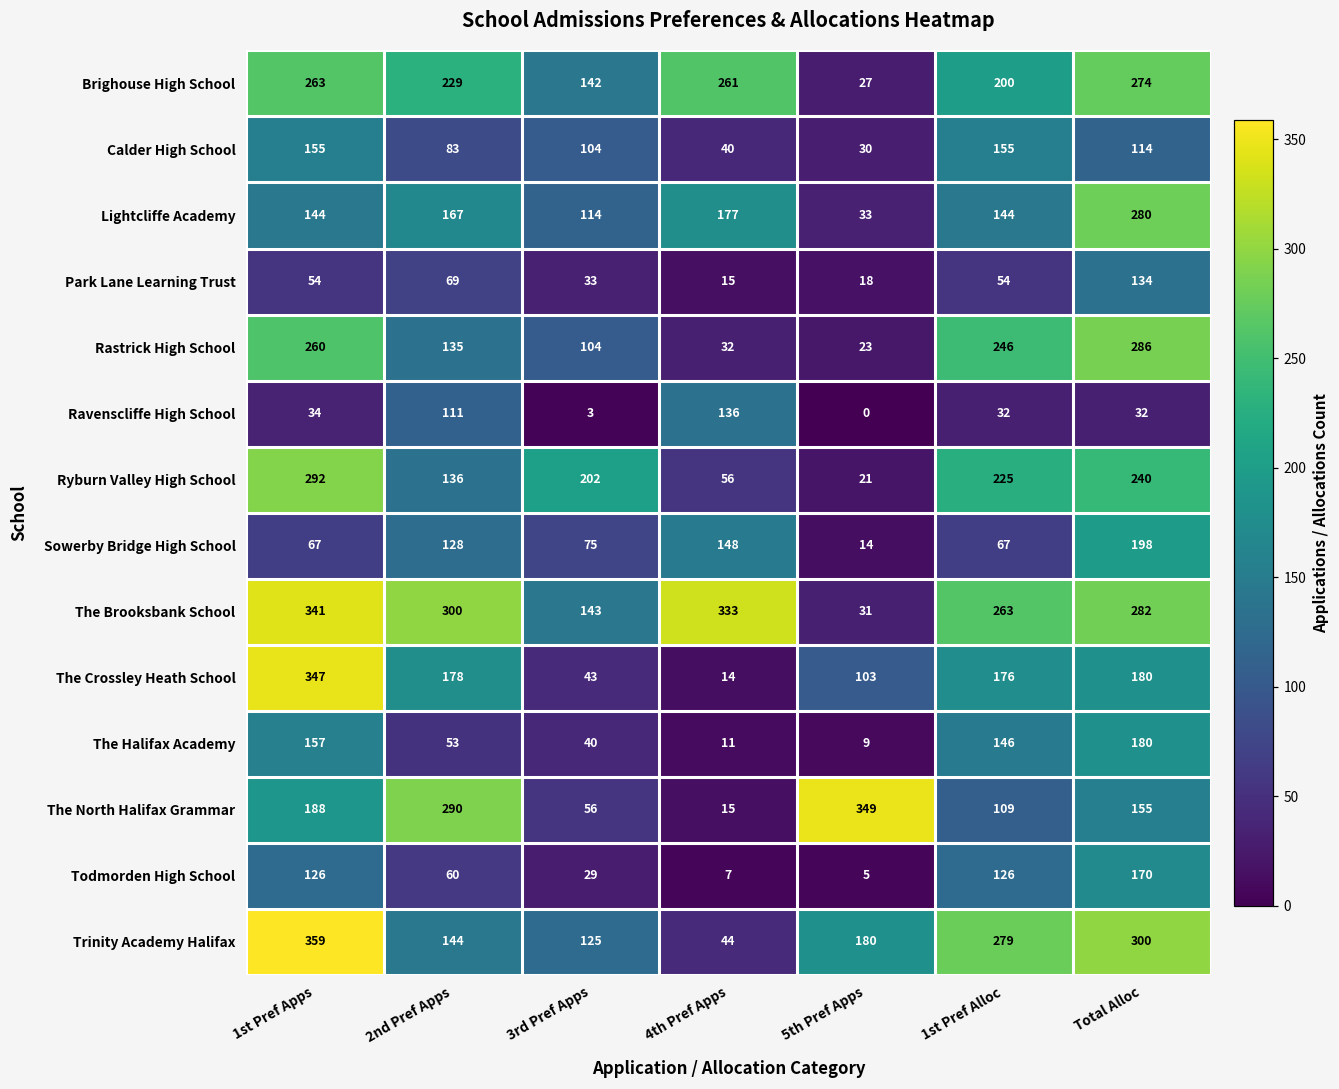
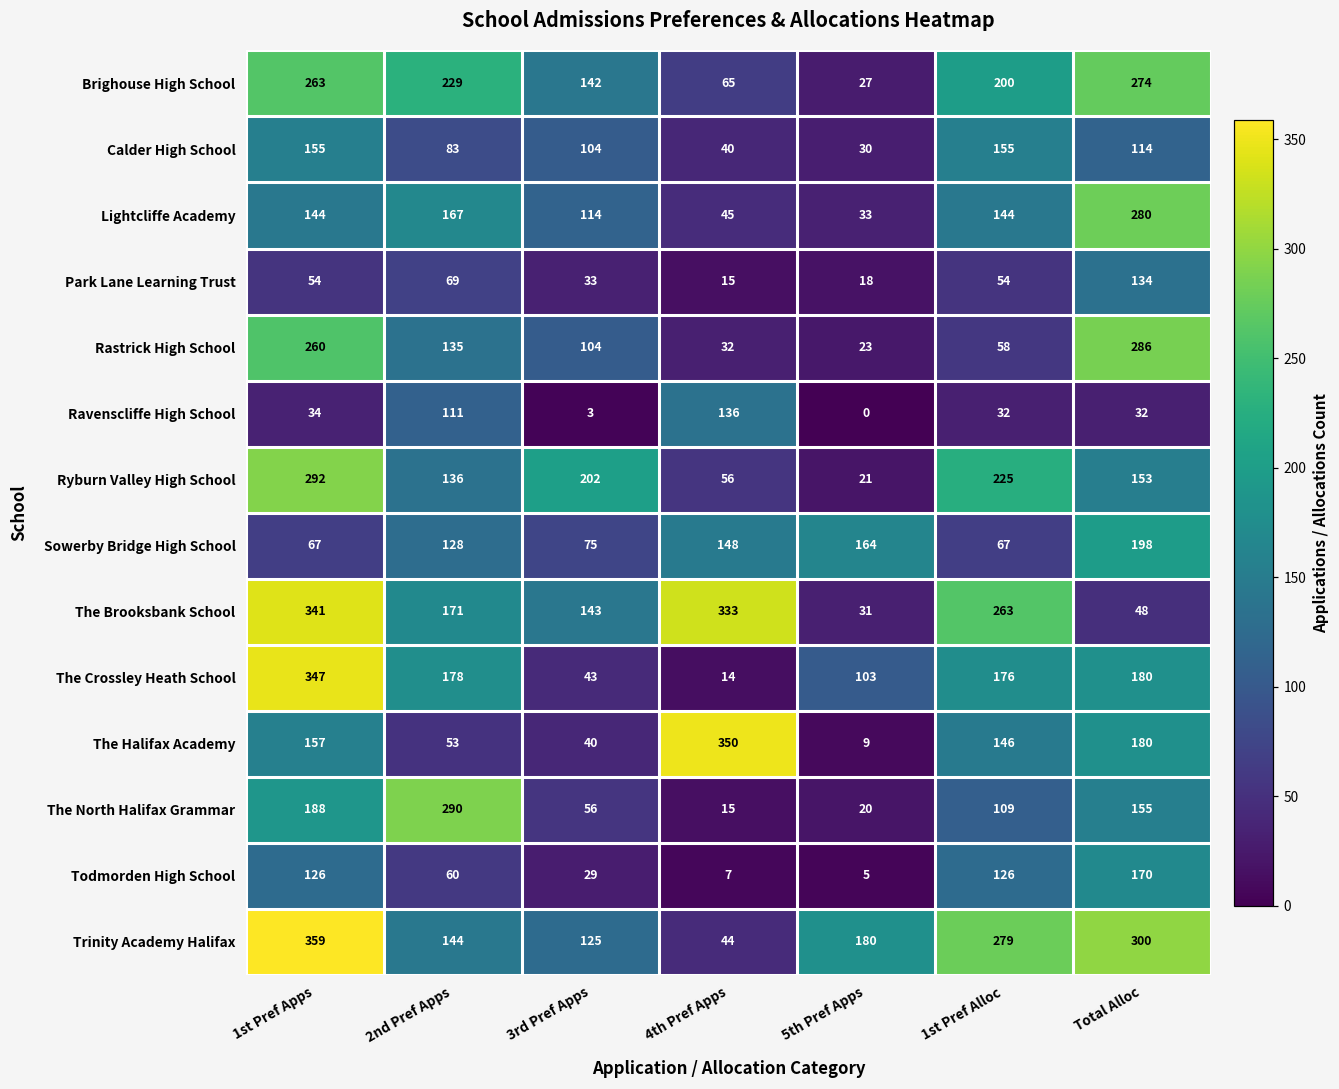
Brighouse High School, 4th Pref Apps: 261 -> 65
Lightcliffe Academy, 4th Pref Apps: 177 -> 45
Rastrick High School, 1st Pref Alloc: 246 -> 58
Ryburn Valley High School, Total Alloc: 240 -> 153
Sowerby Bridge High School, 5th Pref Apps: 14 -> 164
The Brooksbank School, 2nd Pref Apps: 300 -> 171
The Brooksbank School, Total Alloc: 282 -> 48
The Halifax Academy, 4th Pref Apps: 11 -> 350
The North Halifax Grammar, 5th Pref Apps: 349 -> 20
